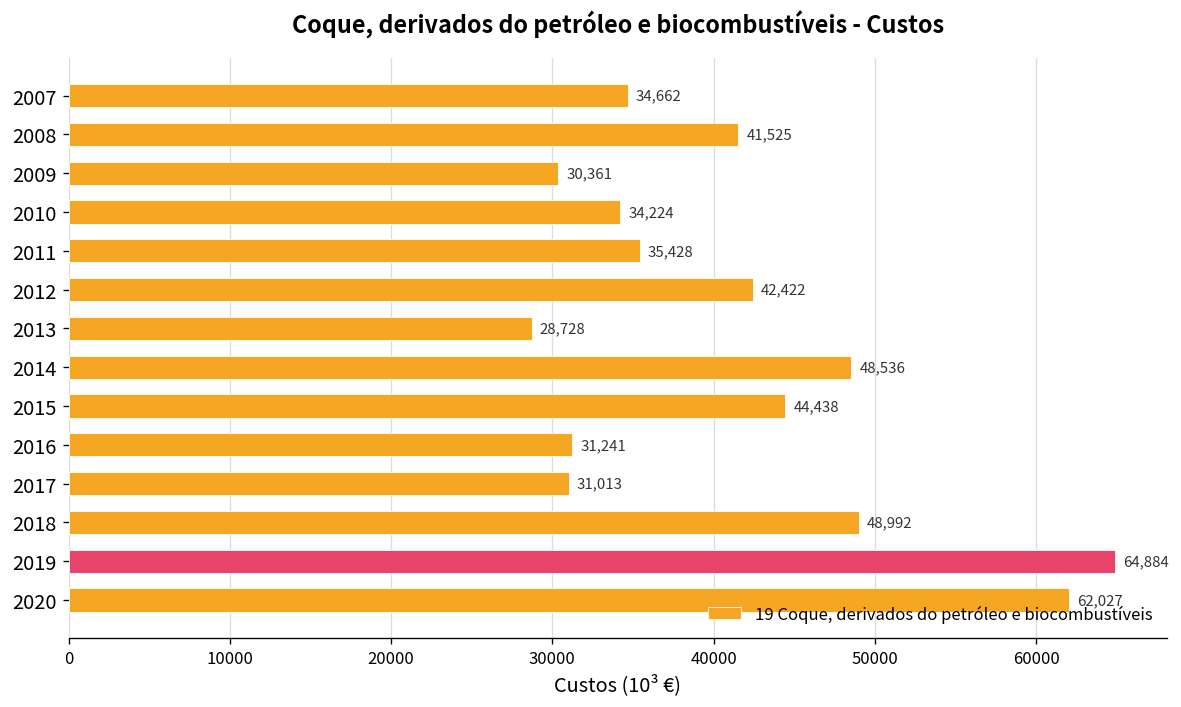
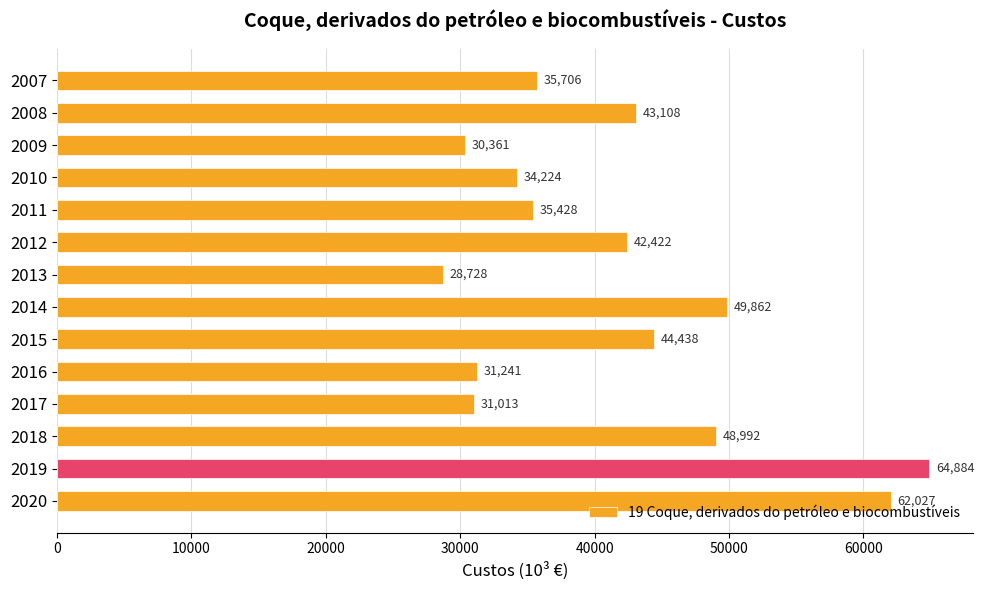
2007: 34,662 -> 35,706
2008: 41,525 -> 43,108
2014: 48,536 -> 49,862
